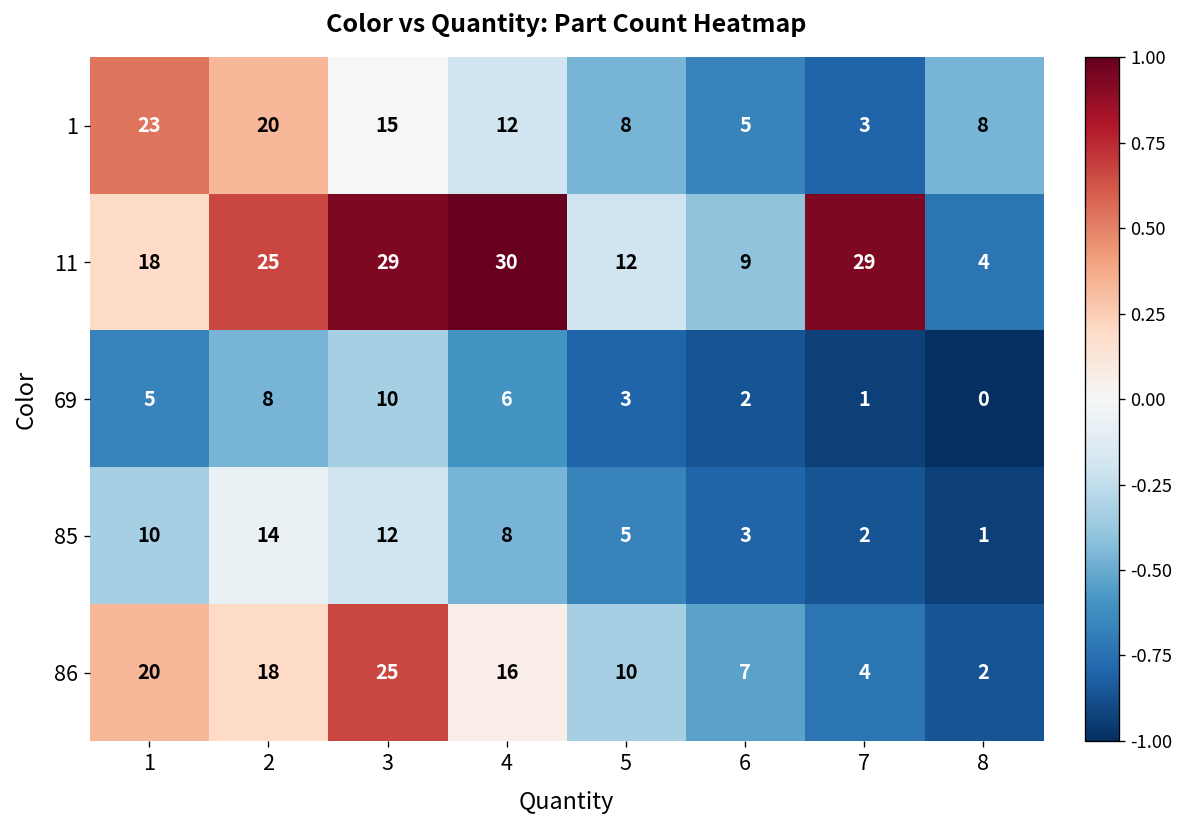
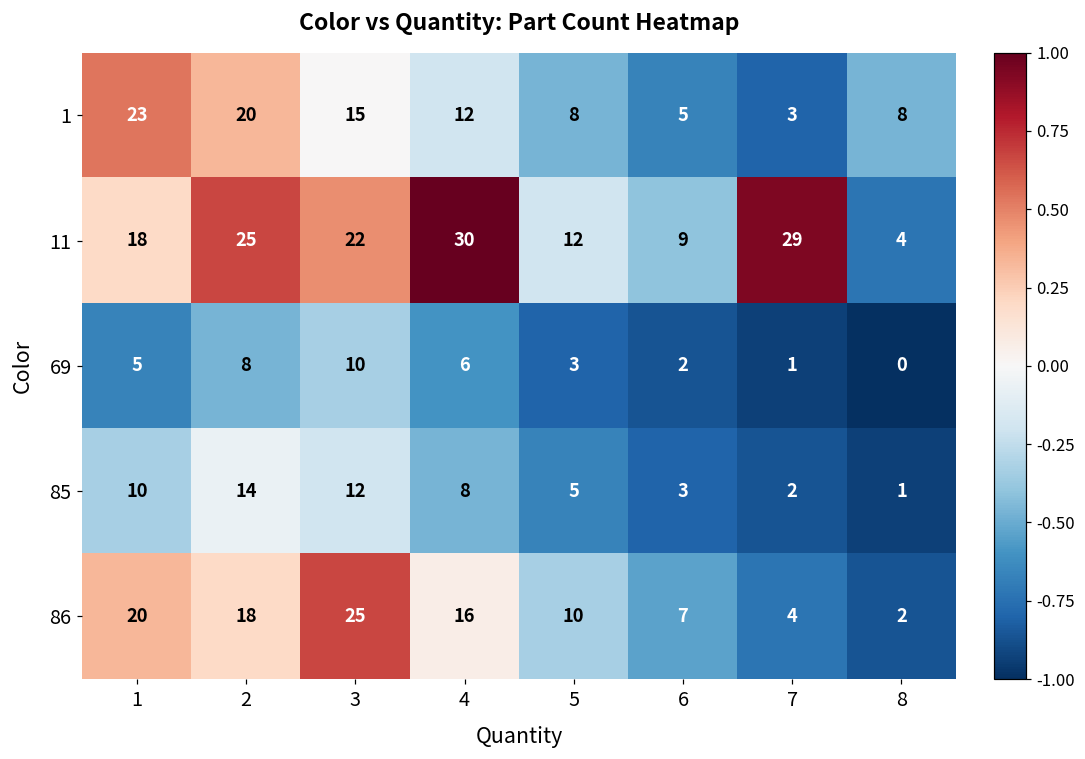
11, 3: 29 -> 22
